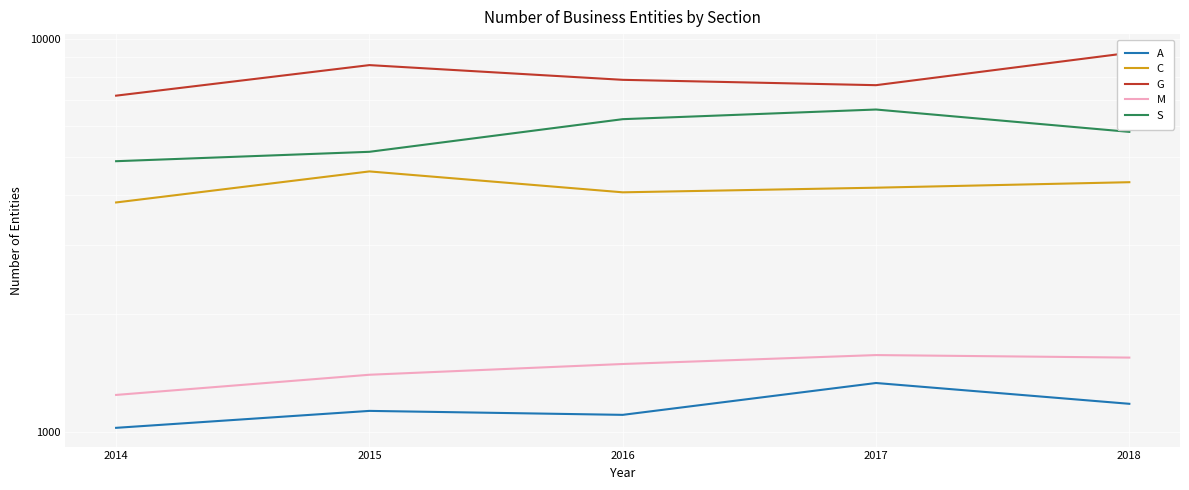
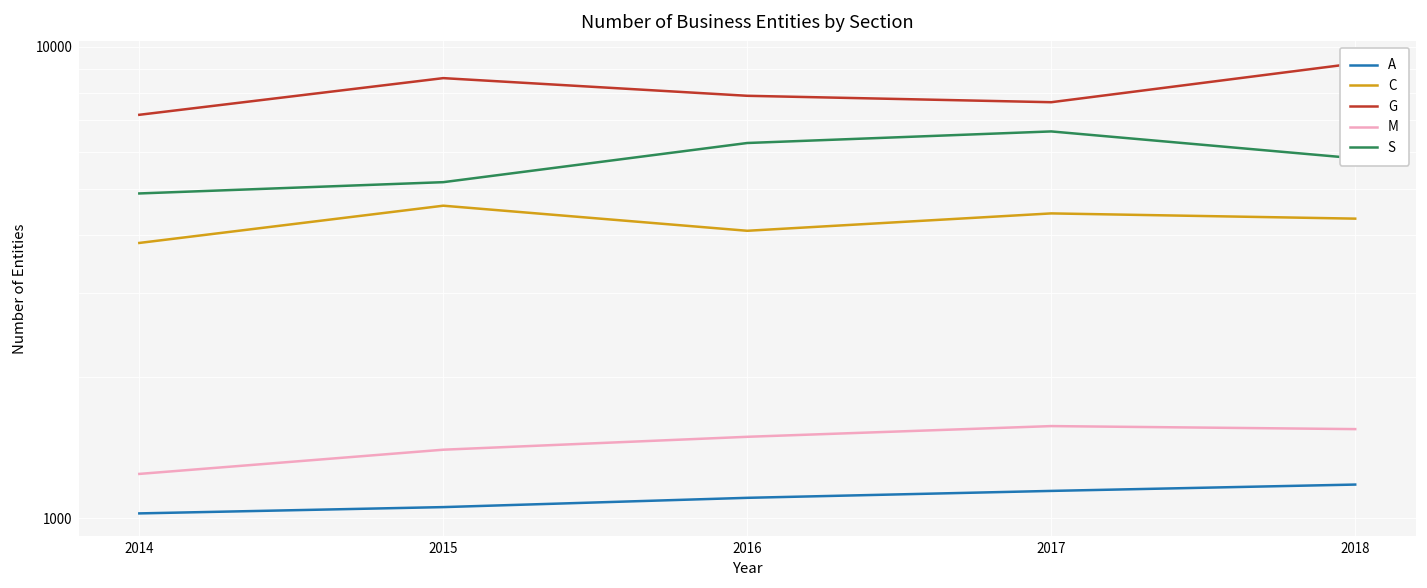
A, 2015: 1130 -> 1060
A, 2017: 1330 -> 1140
C, 2017: 4200 -> 4400
